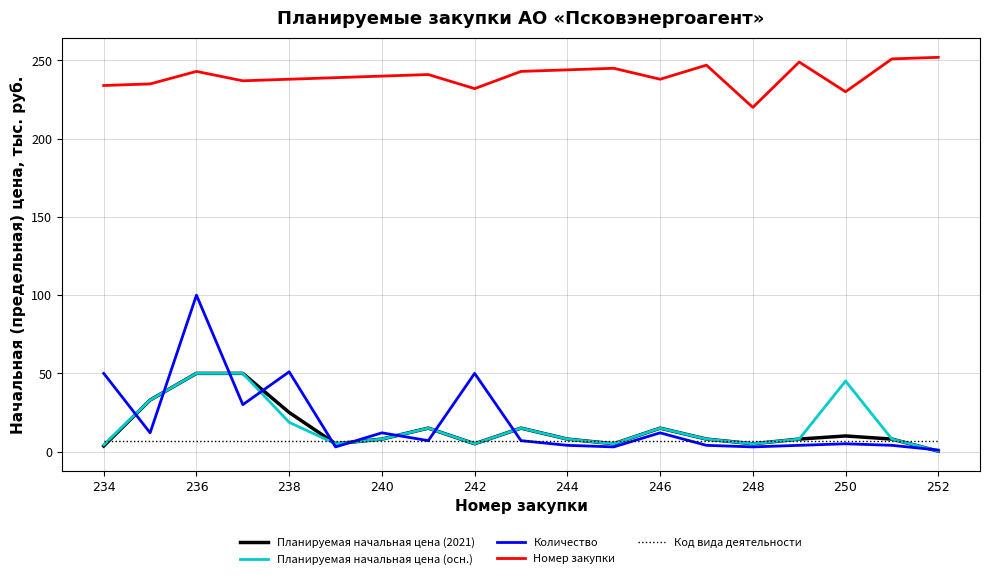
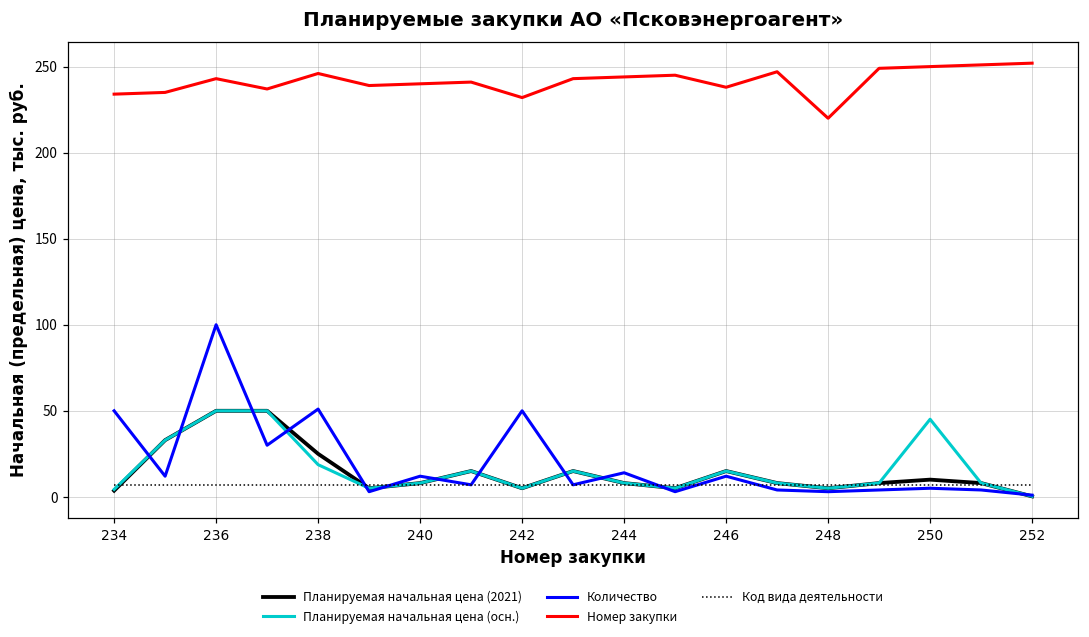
Номер закупки, 238: 238 -> 246
Количество, 244: 4 -> 14
Номер закупки, 250: 230 -> 250
